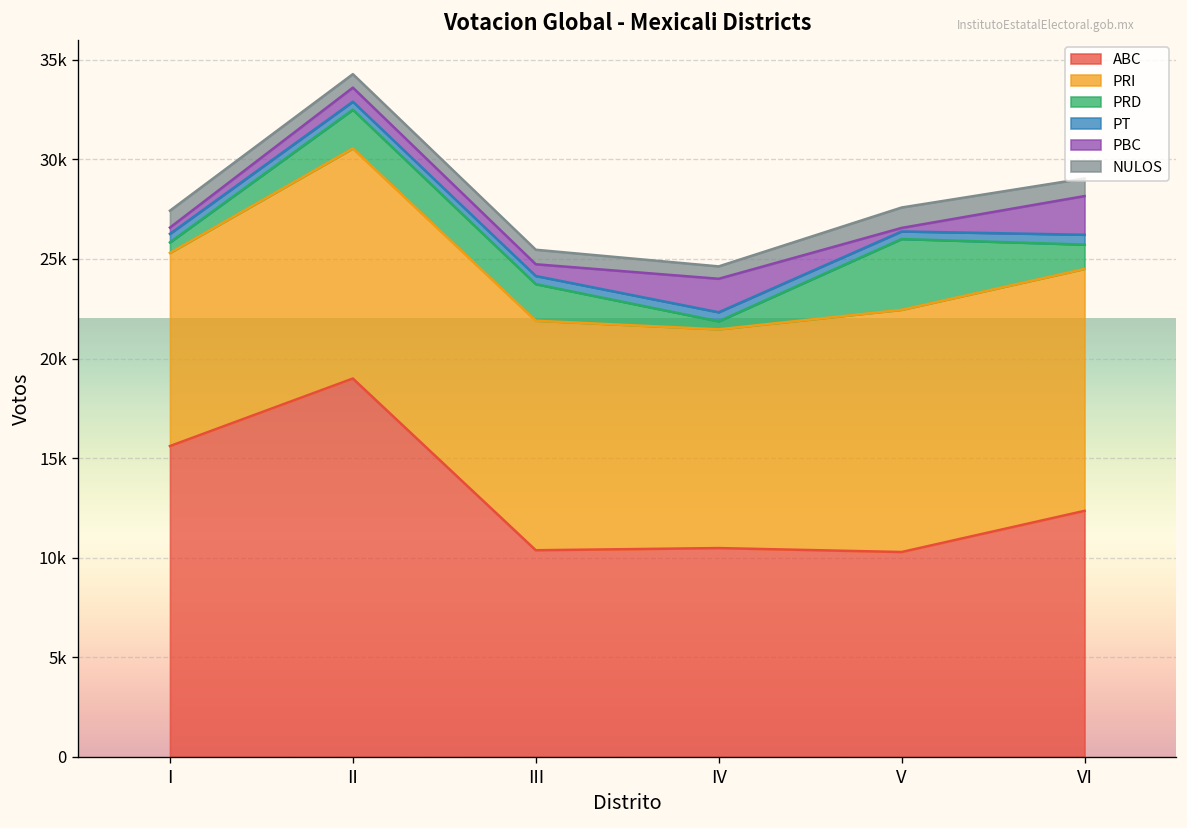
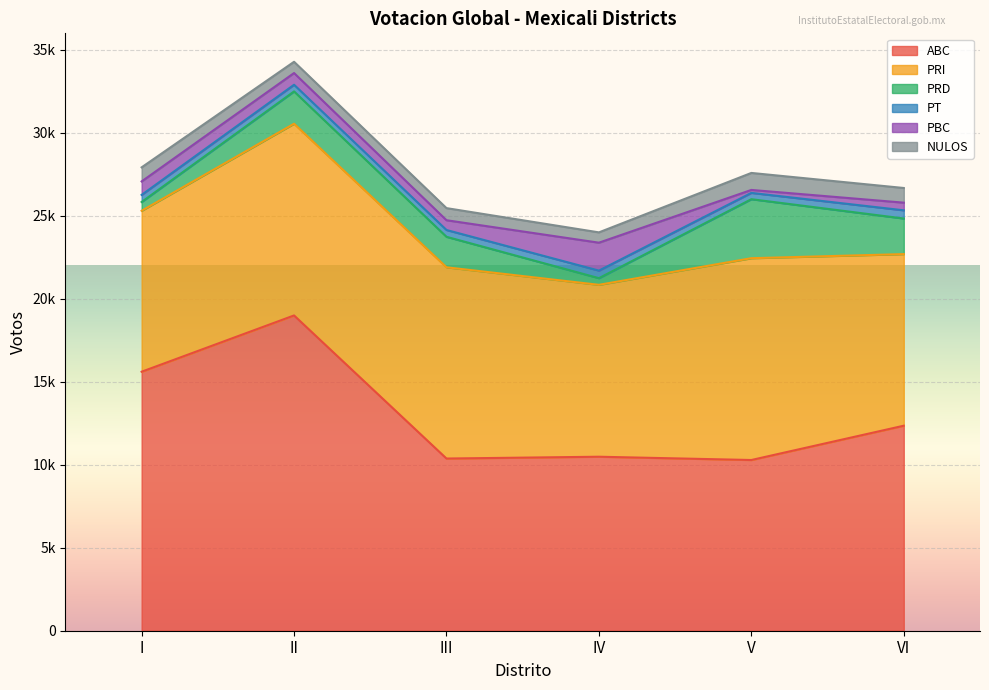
PBC, I: 300 -> 800
PRI, IV: 11000 -> 10400
PRI, VI: 12100 -> 10300
PRD, VI: 1200 -> 2100
PBC, VI: 1900 -> 500
